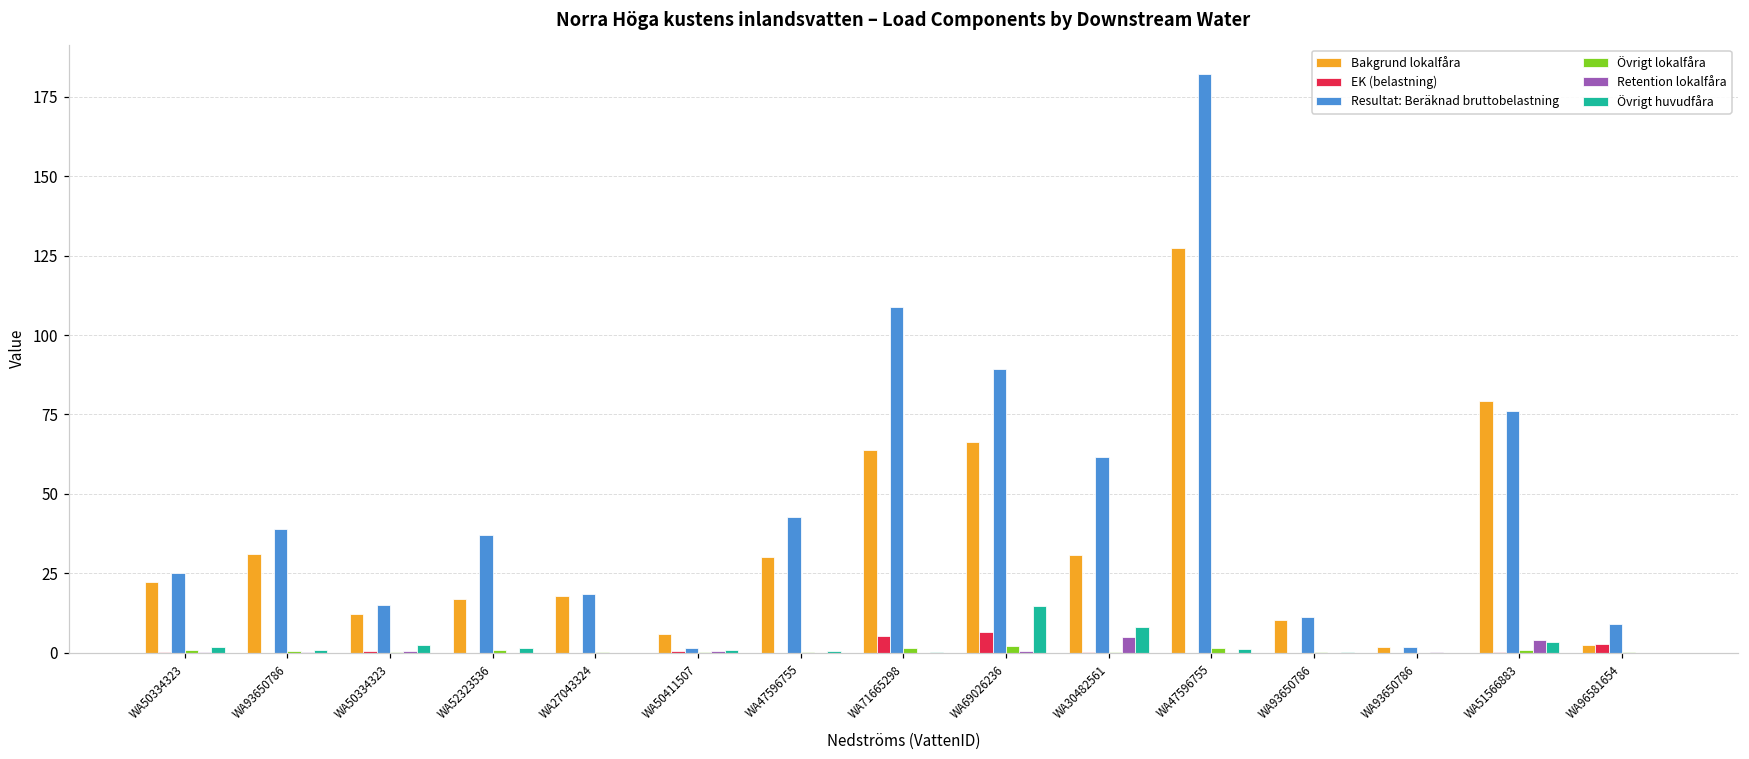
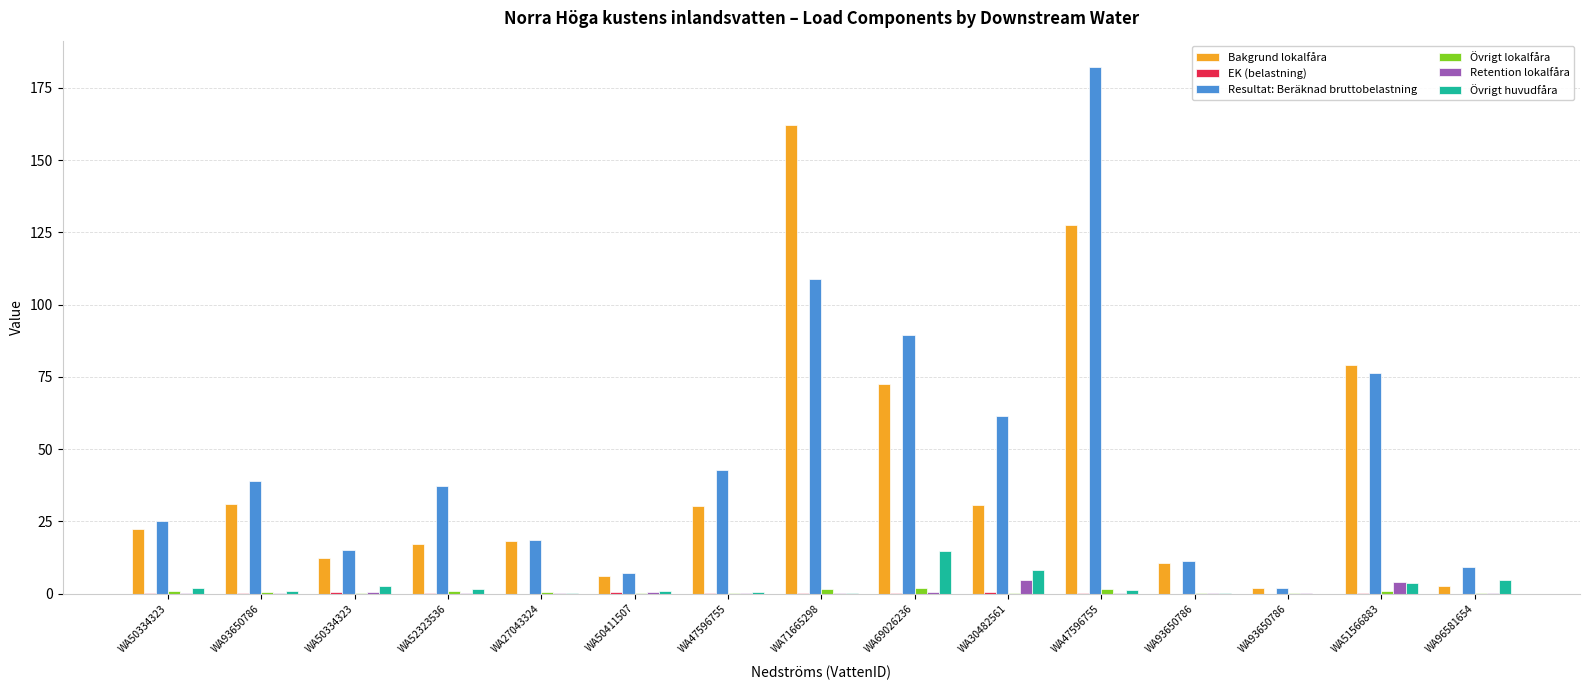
Resultat: Beräknad bruttobelastning, WA50411507: 1 -> 7
Bakgrund lokalfåra, WA71665298: 64 -> 162
EK (belastning), WA71665298: 5 -> 0
Bakgrund lokalfåra, WA69026236: 66 -> 73
EK (belastning), WA69026236: 6 -> 0
EK (belastning), WA96581654: 3 -> 0
Övrigt huvudfåra, WA96581654: 0 -> 5
